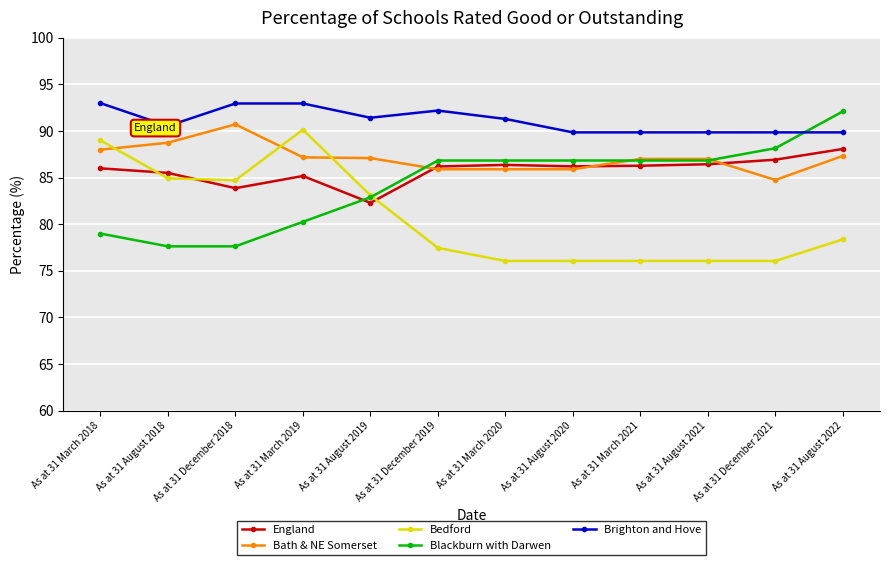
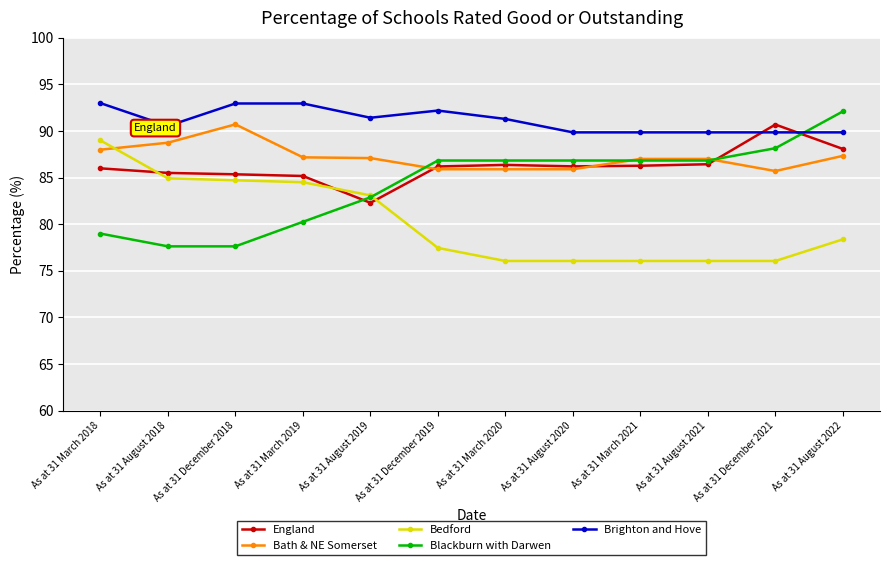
England, As at 31 December 2018: 84 -> 85
Bedford, As at 31 March 2019: 90 -> 85
England, As at 31 December 2021: 87 -> 91
Bath & NE Somerset, As at 31 December 2021: 85 -> 86
